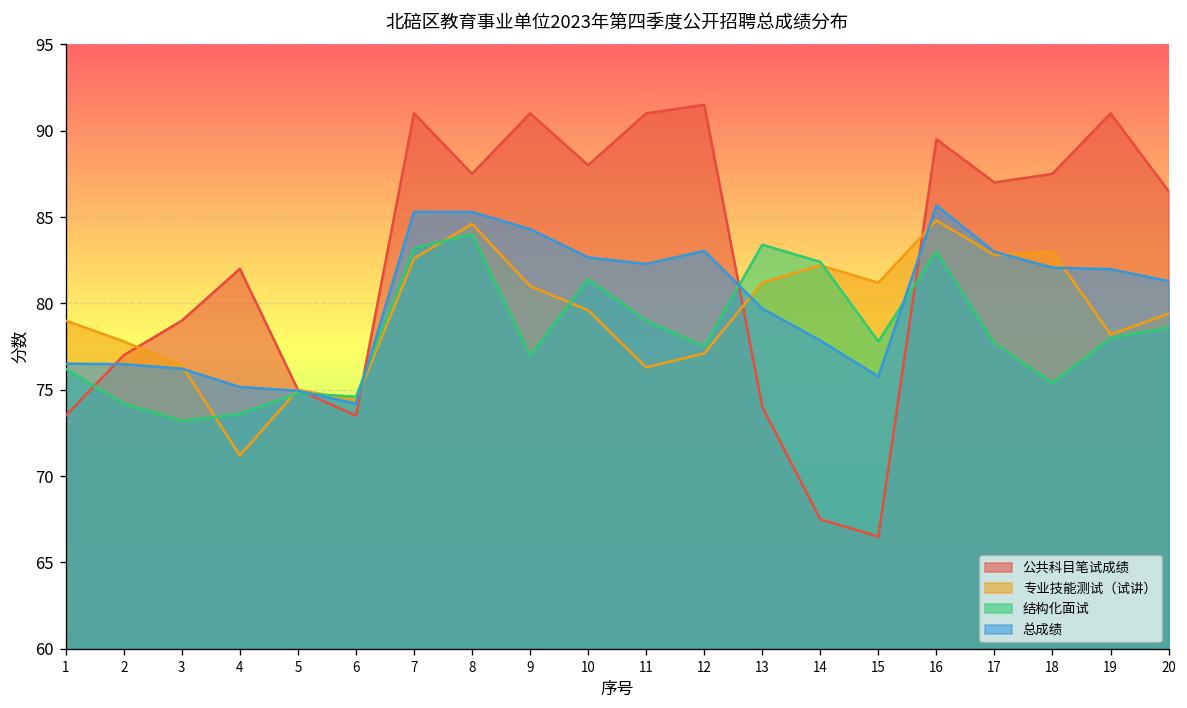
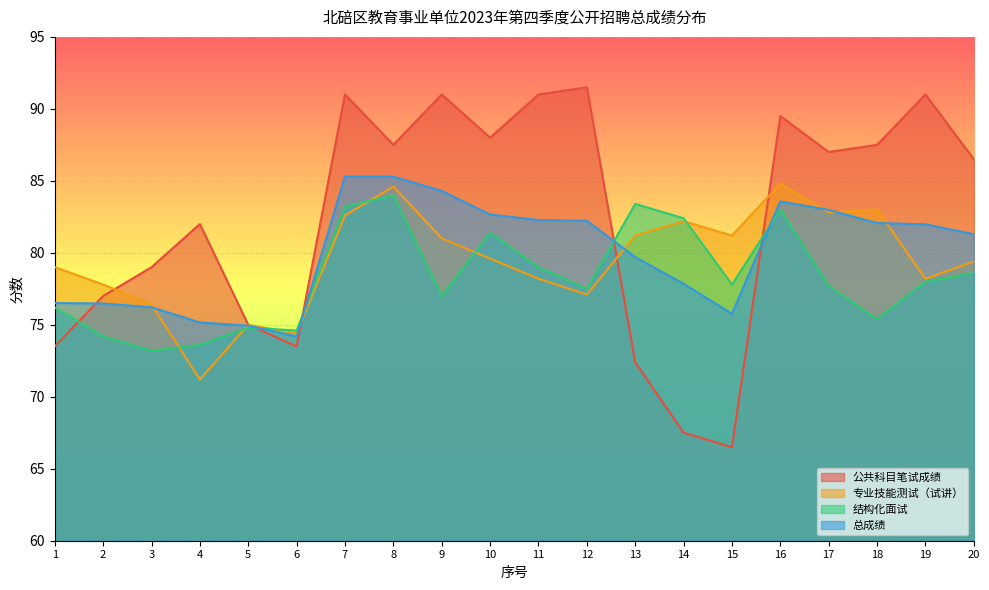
专业技能测试（试讲）, 11: 76.3 -> 78.2
总成绩, 12: 83.0 -> 82.2
公共科目笔试成绩, 13: 74.0 -> 72.4
总成绩, 16: 85.7 -> 83.6
